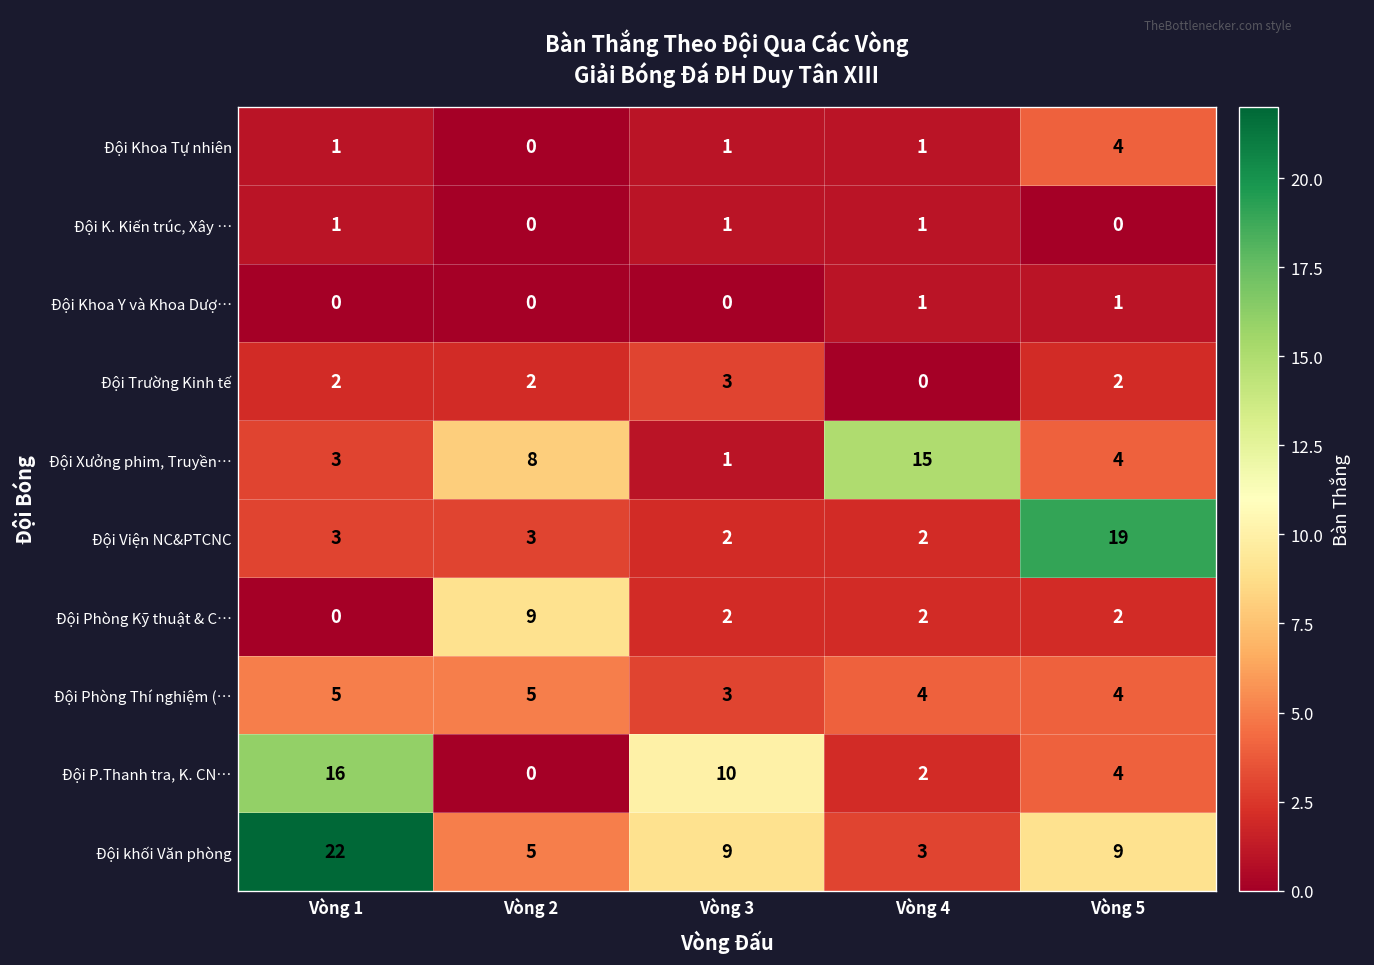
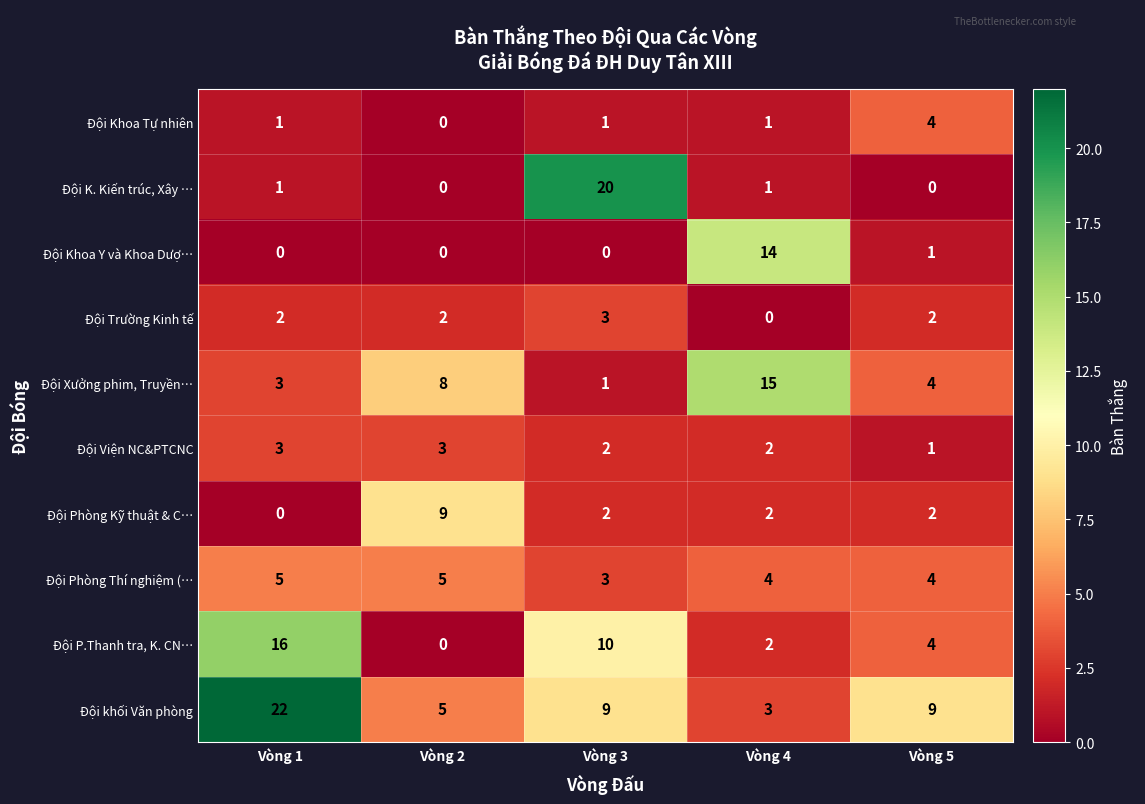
Đội K. Kiến trúc, Xây …, Vòng 3: 1 -> 20
Đội Khoa Y và Khoa Dượ…, Vòng 4: 1 -> 14
Đội Viện NC&PTCNC, Vòng 5: 19 -> 1
